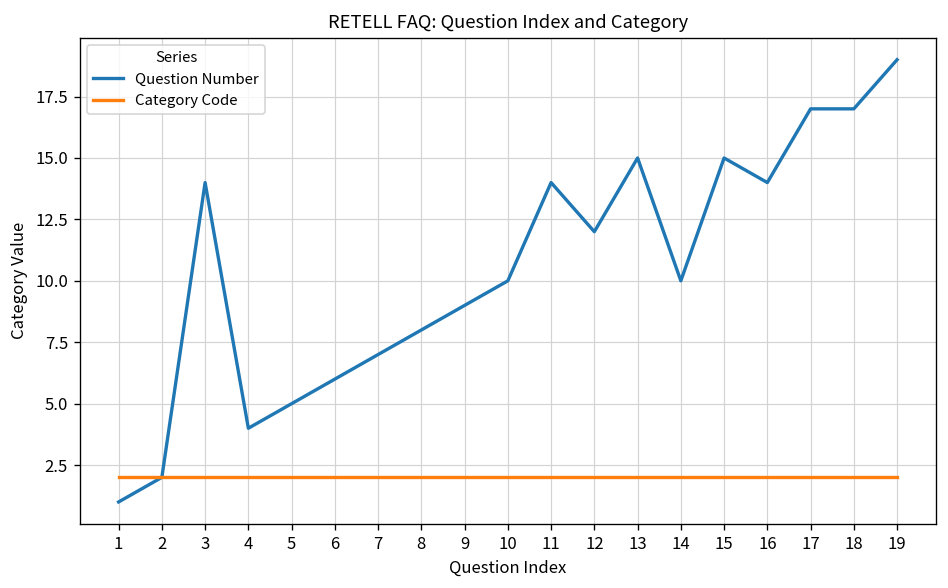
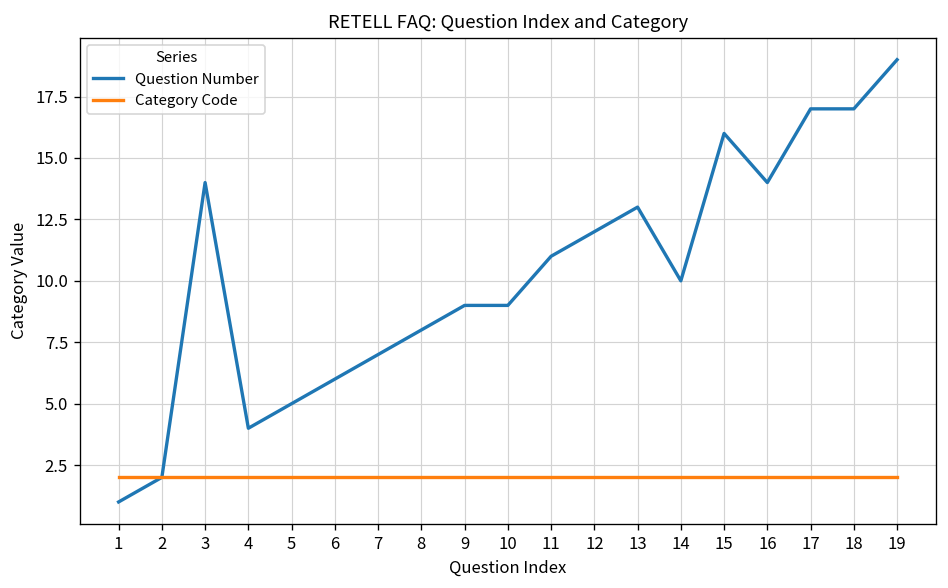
Question Number, 10: 10 -> 9
Question Number, 11: 14 -> 11
Question Number, 13: 15 -> 13
Question Number, 15: 15 -> 16
